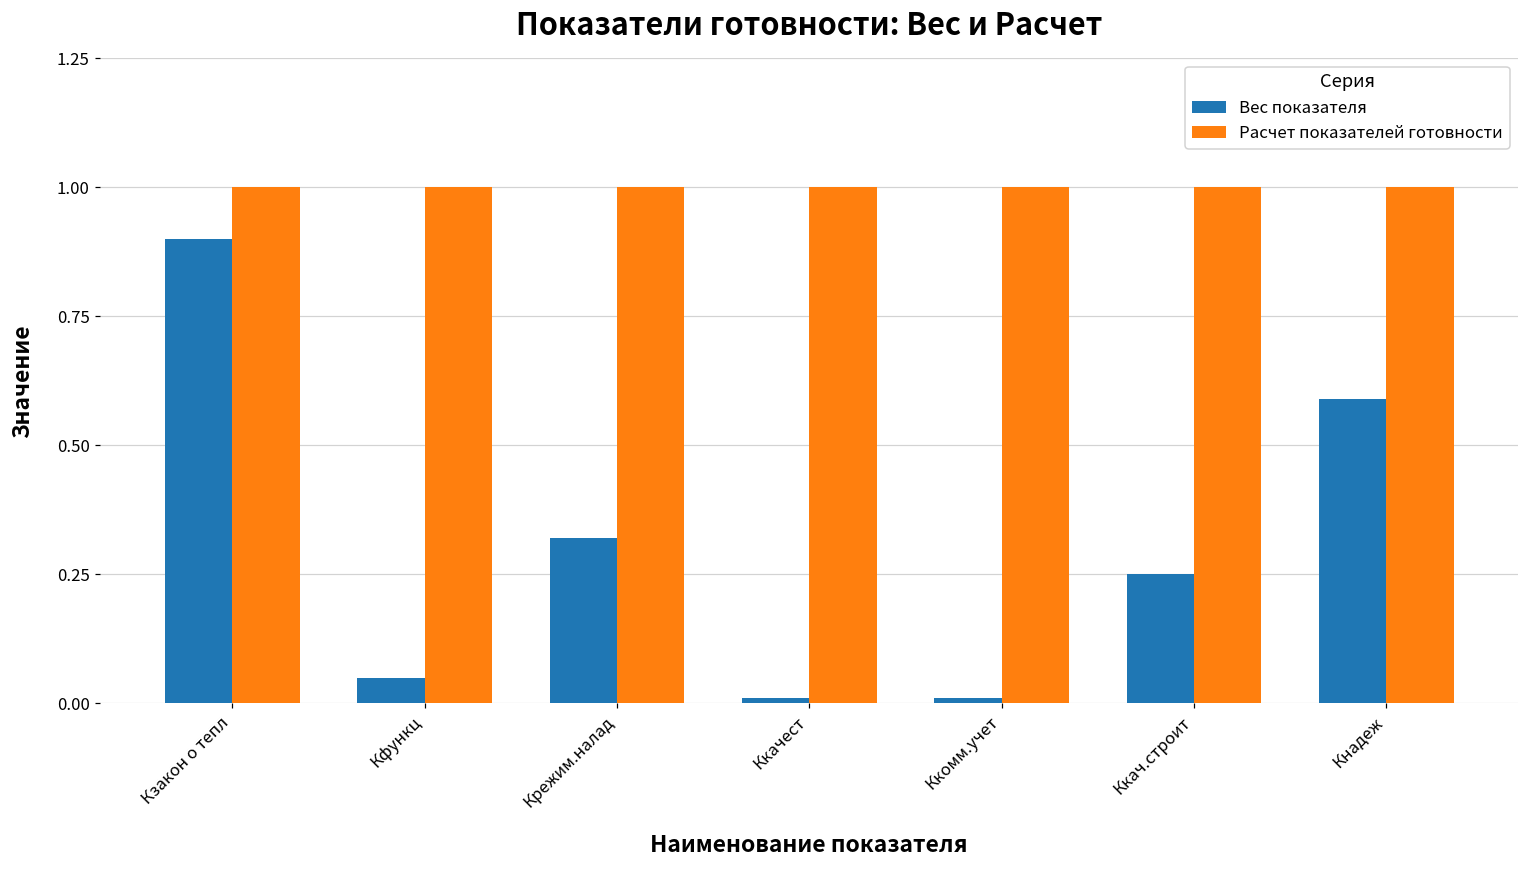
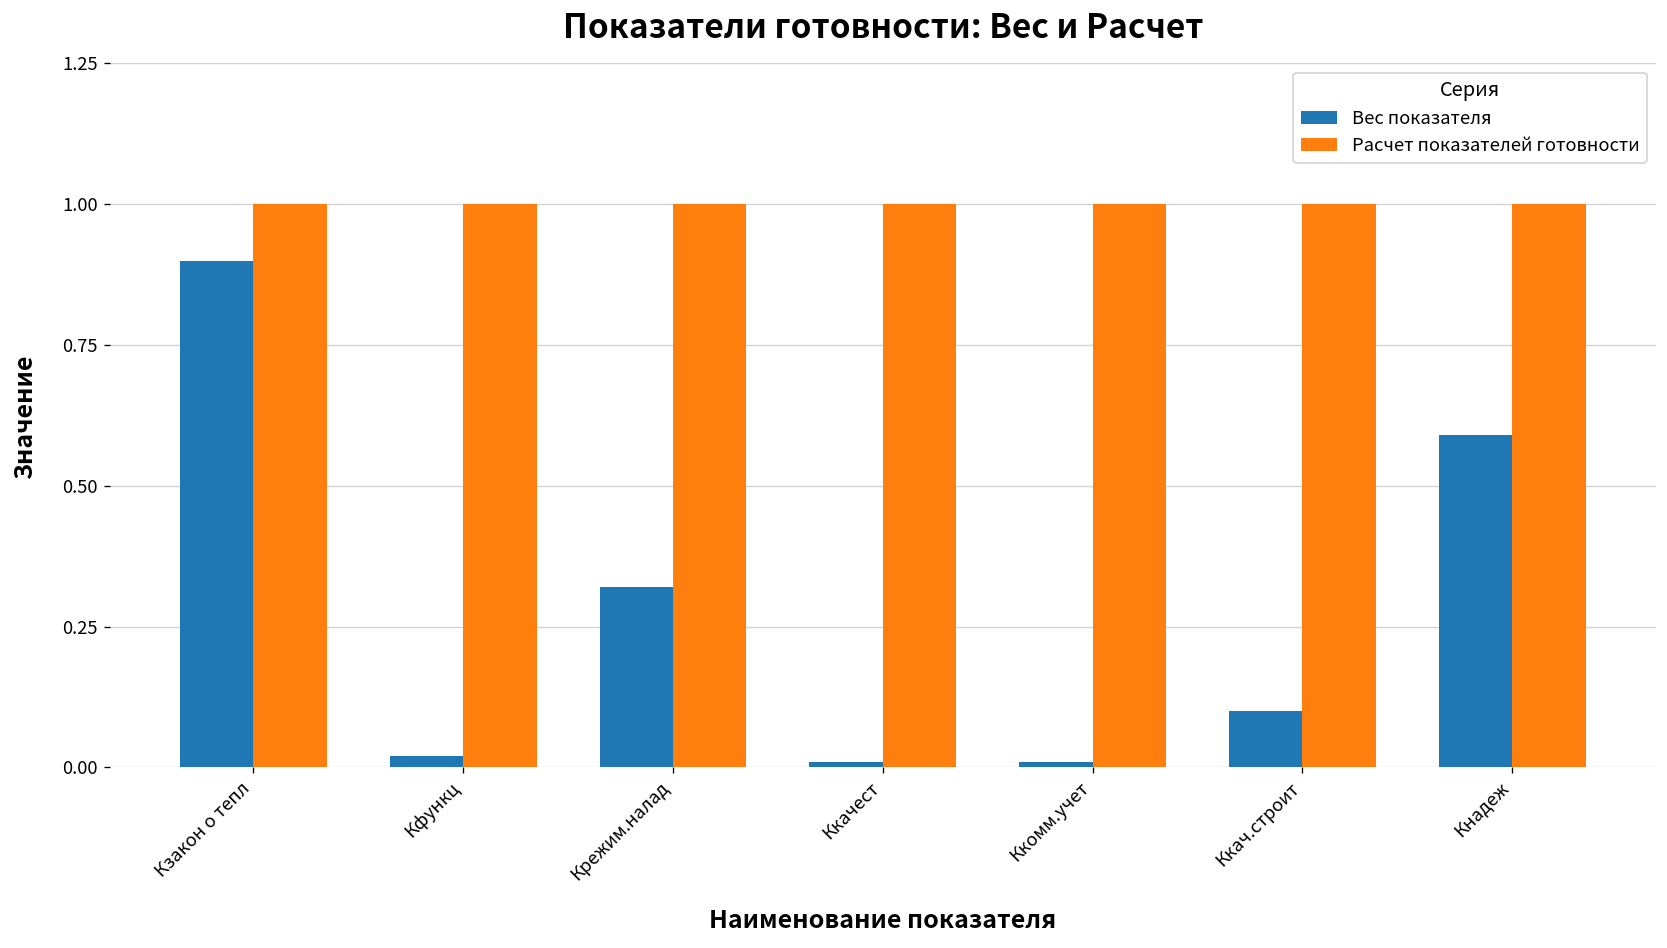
Вес показателя, Кфункц: 0.05 -> 0.02
Вес показателя, Ккач.строит: 0.25 -> 0.10
